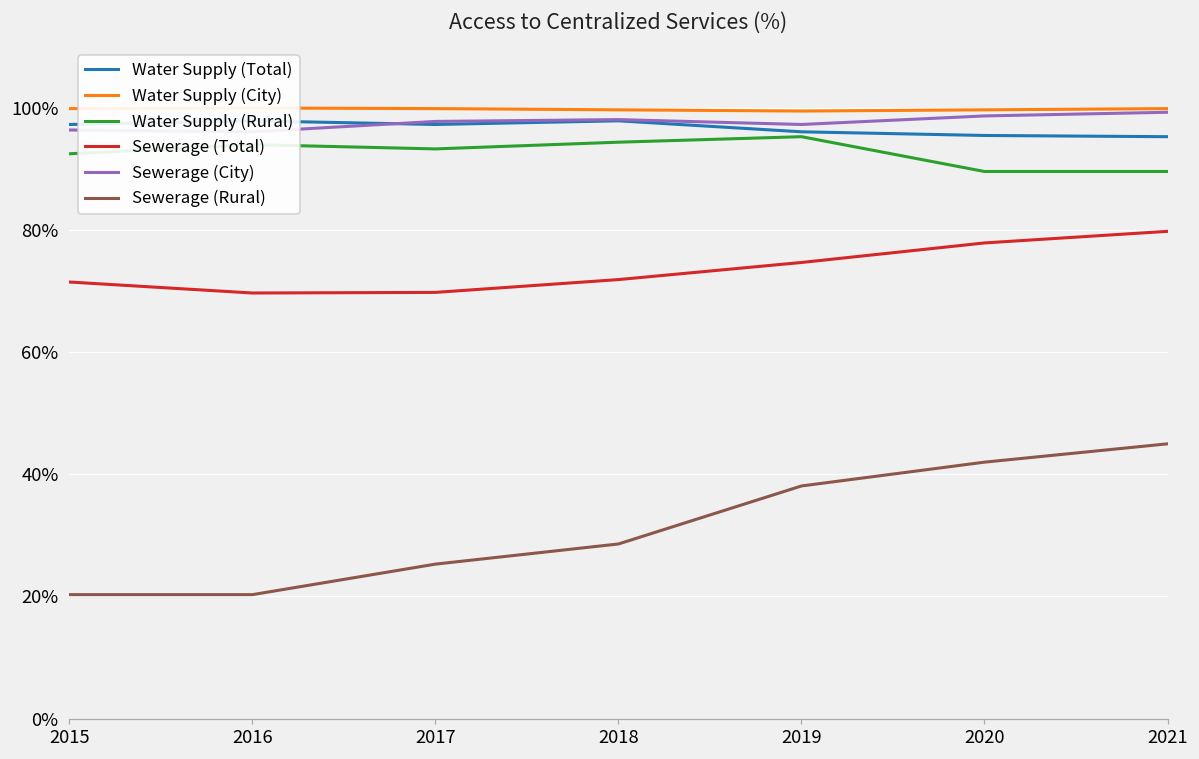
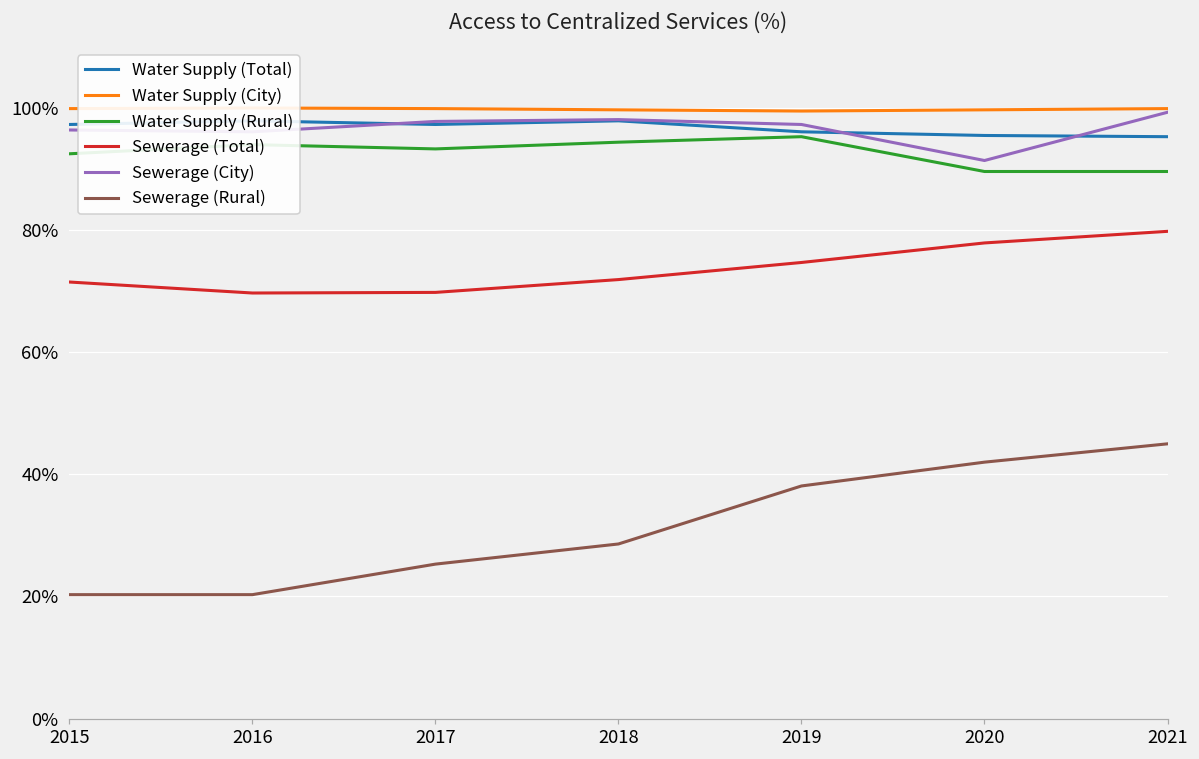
Sewerage (City), 2020: 99% -> 91%
